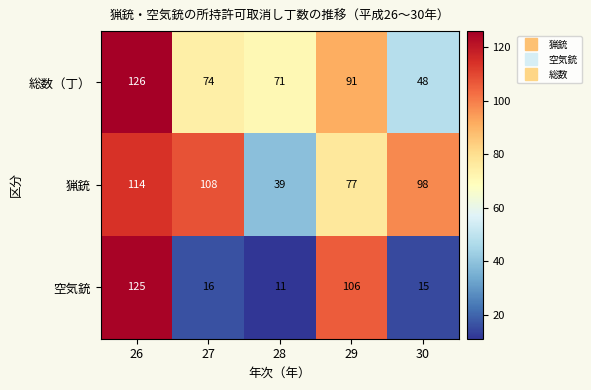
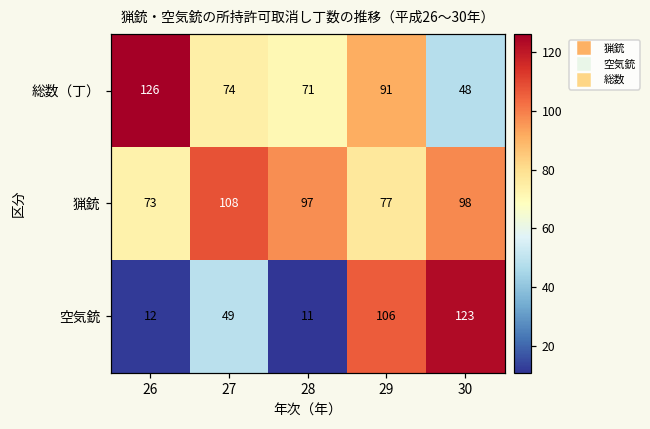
猟銃, 26: 114 -> 73
猟銃, 28: 39 -> 97
空気銃, 26: 125 -> 12
空気銃, 27: 16 -> 49
空気銃, 30: 15 -> 123
